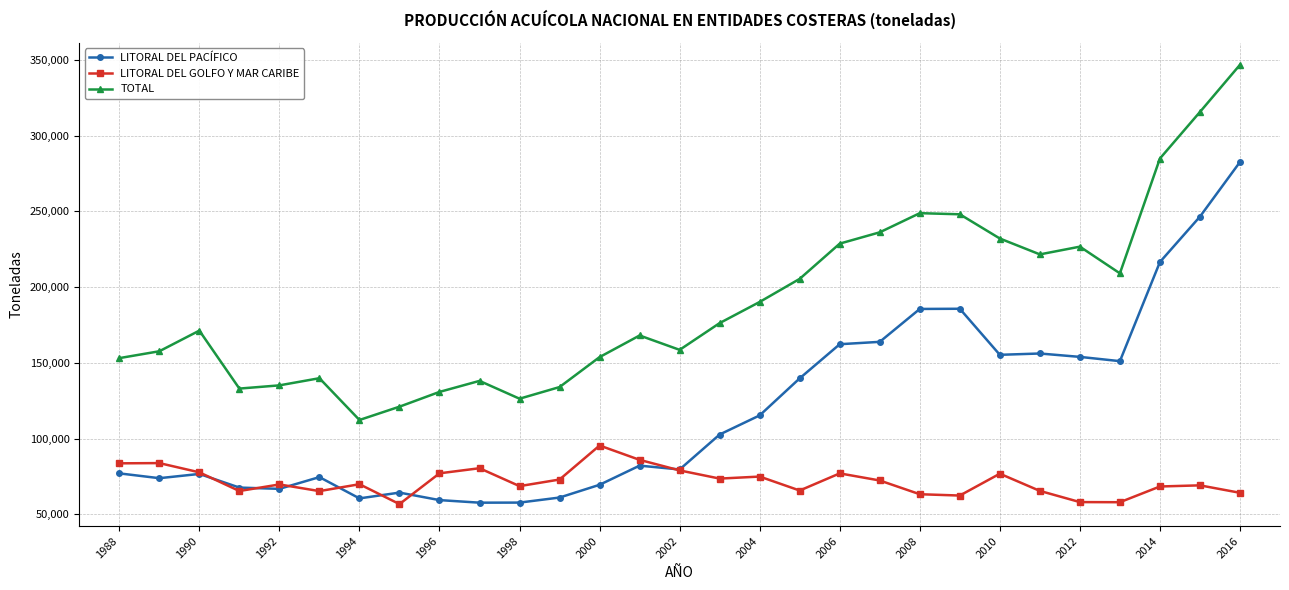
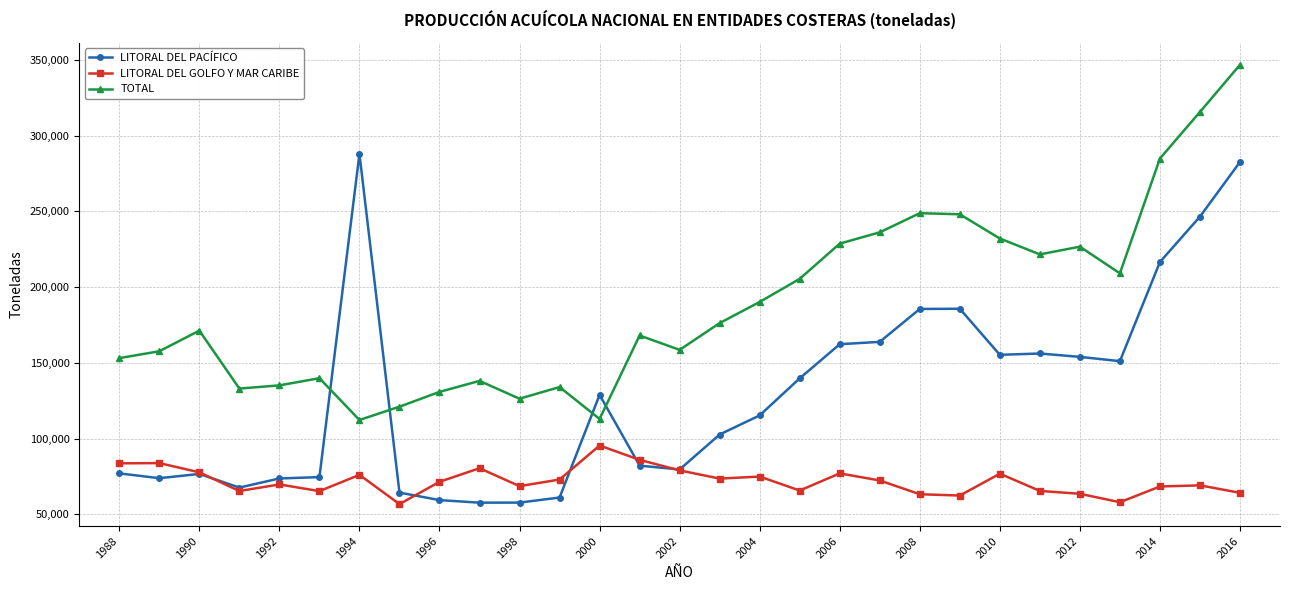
LITORAL DEL PACÍFICO, 1992: 67,000 -> 74,000
LITORAL DEL PACÍFICO, 1994: 60,000 -> 288,000
LITORAL DEL GOLFO Y MAR CARIBE, 1994: 70,000 -> 76,000
LITORAL DEL GOLFO Y MAR CARIBE, 1996: 77,000 -> 71,000
LITORAL DEL PACÍFICO, 2000: 69,000 -> 129,000
TOTAL, 2000: 154,000 -> 113,000
LITORAL DEL GOLFO Y MAR CARIBE, 2012: 58,000 -> 64,000
